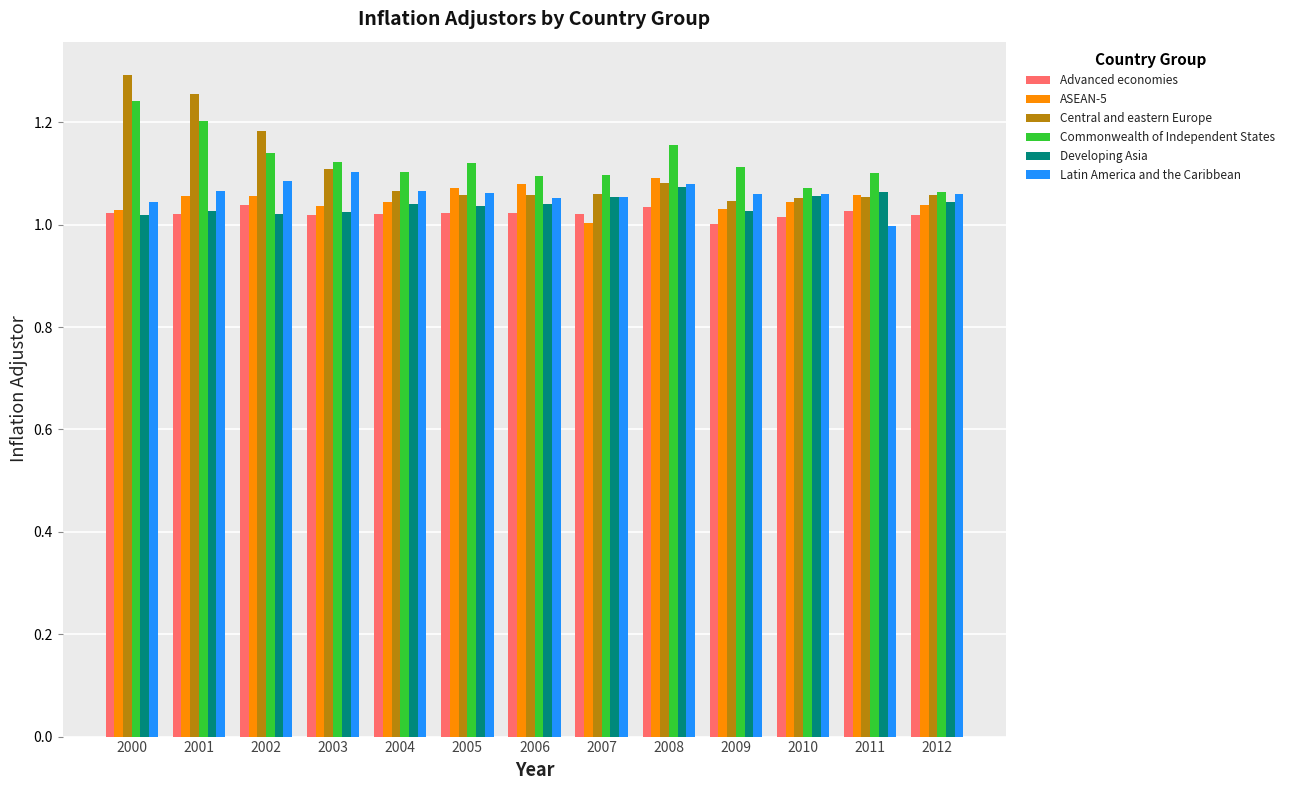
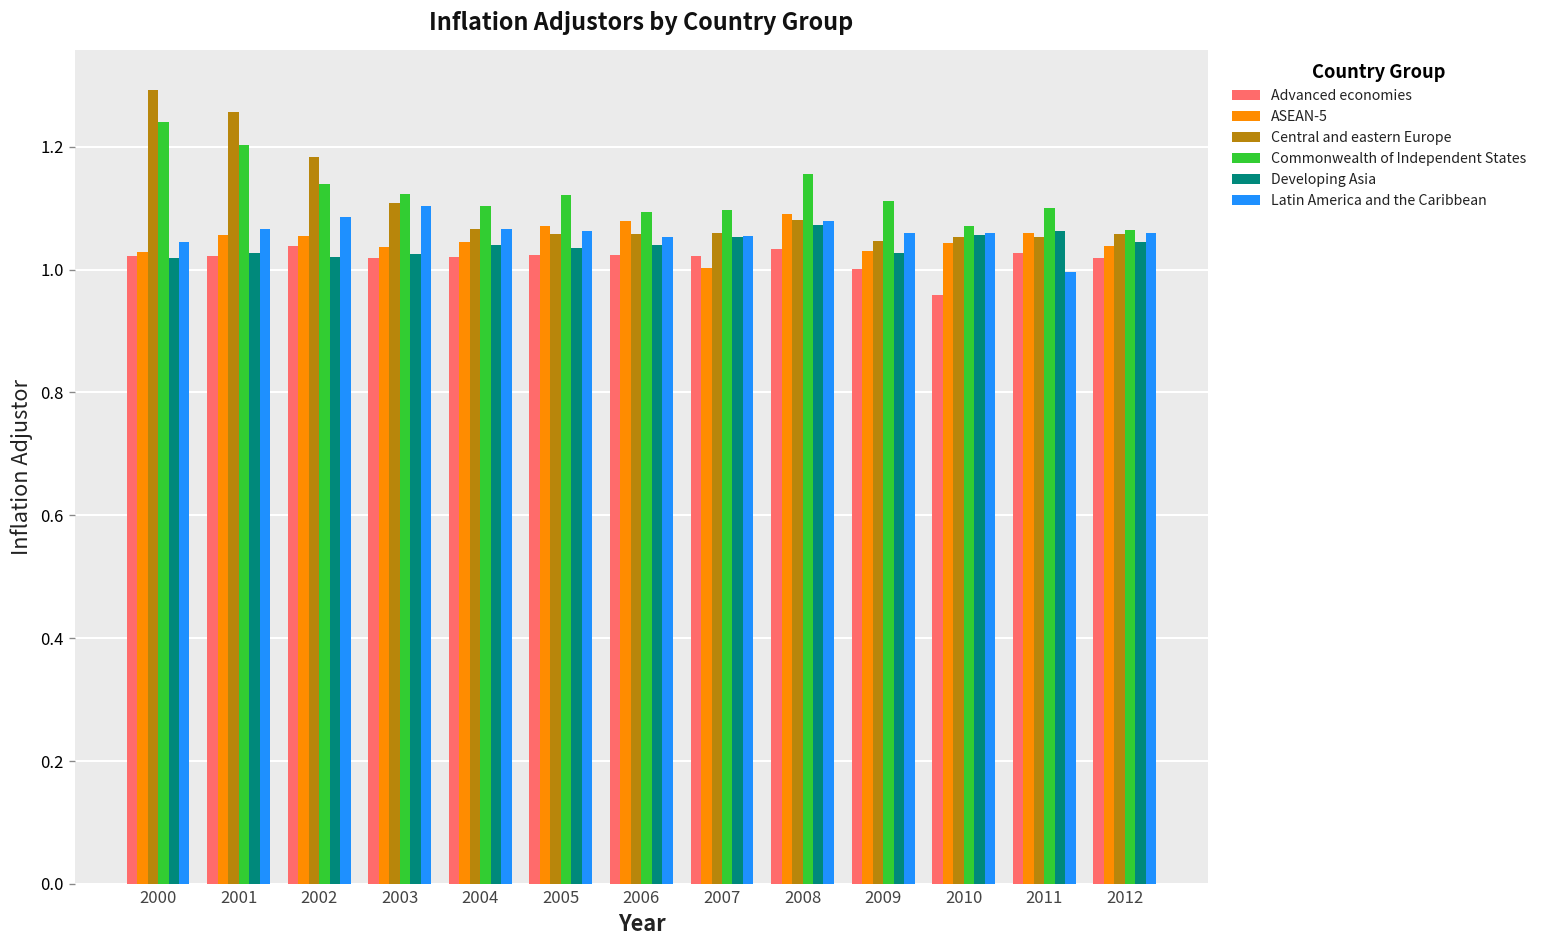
Advanced economies, 2010: 1.02 -> 0.96
